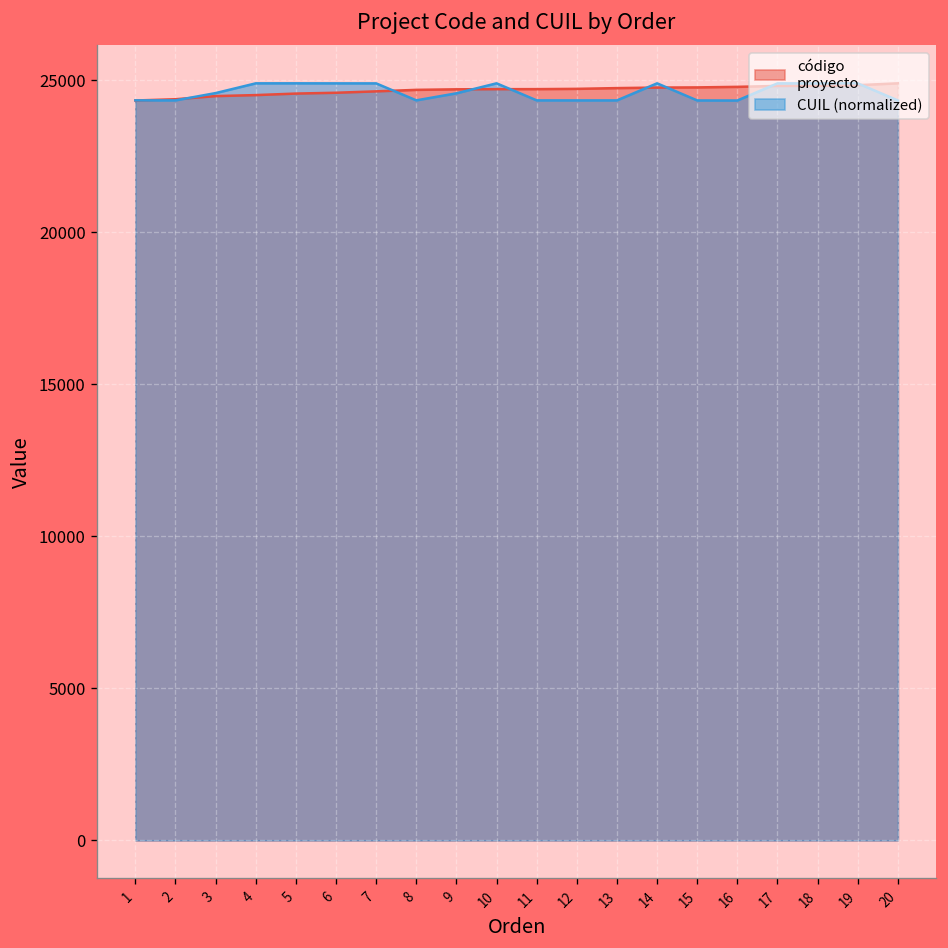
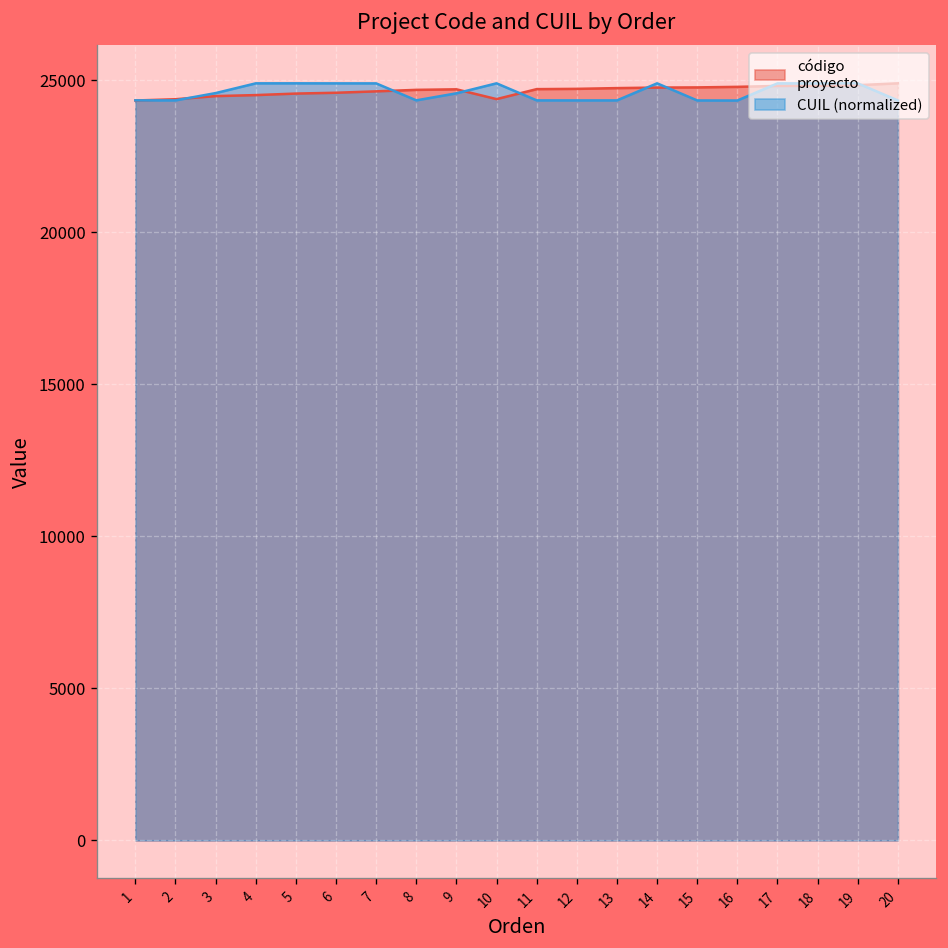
código proyecto, 10: 24700 -> 24400
